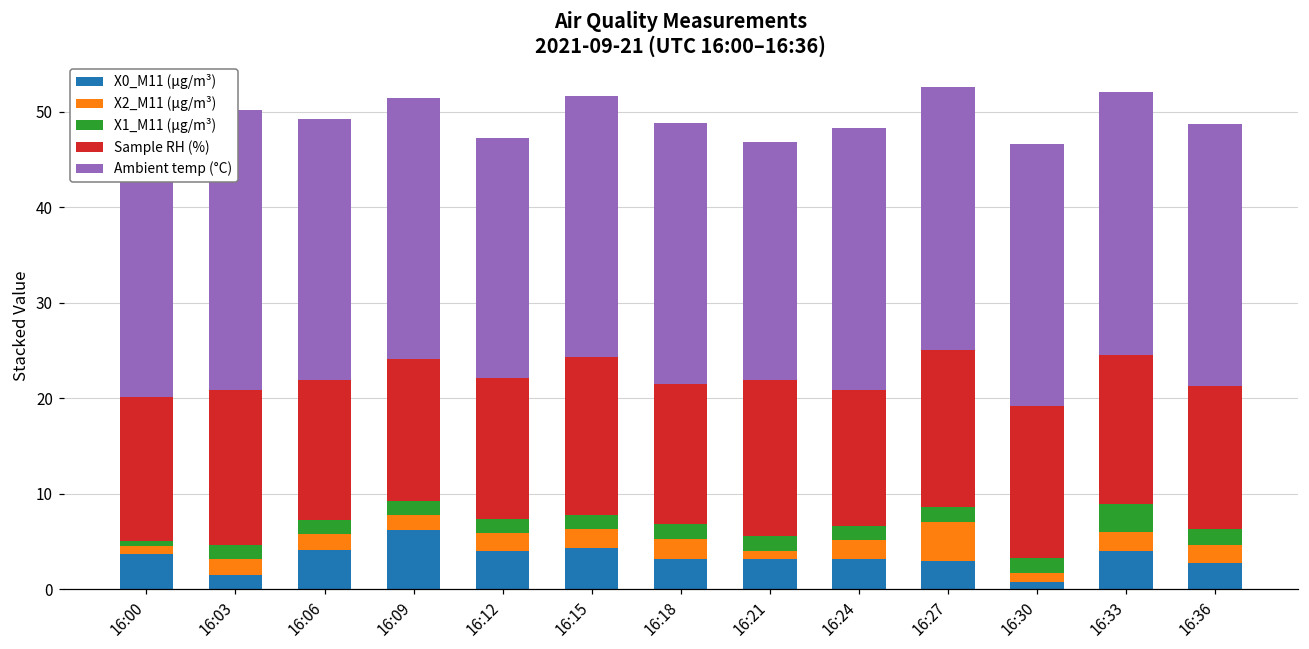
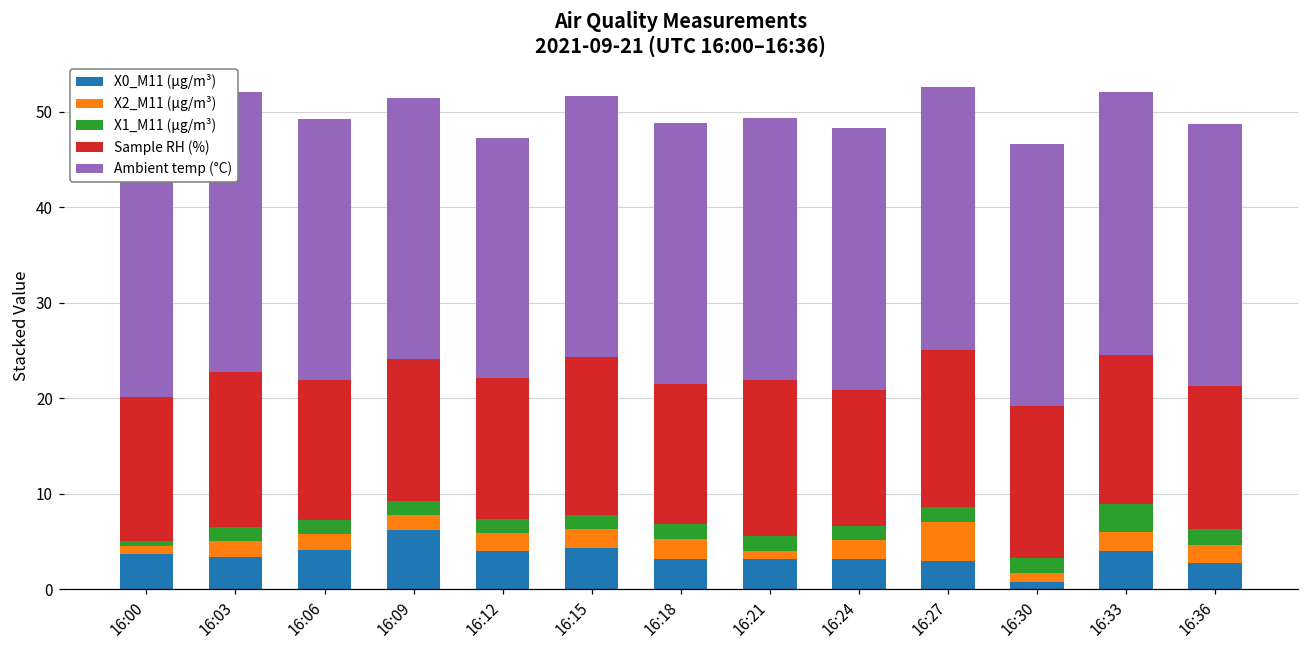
X0_M11 (μg/m³), 16:03: 2 -> 3
Ambient temp (°C), 16:21: 25 -> 27
